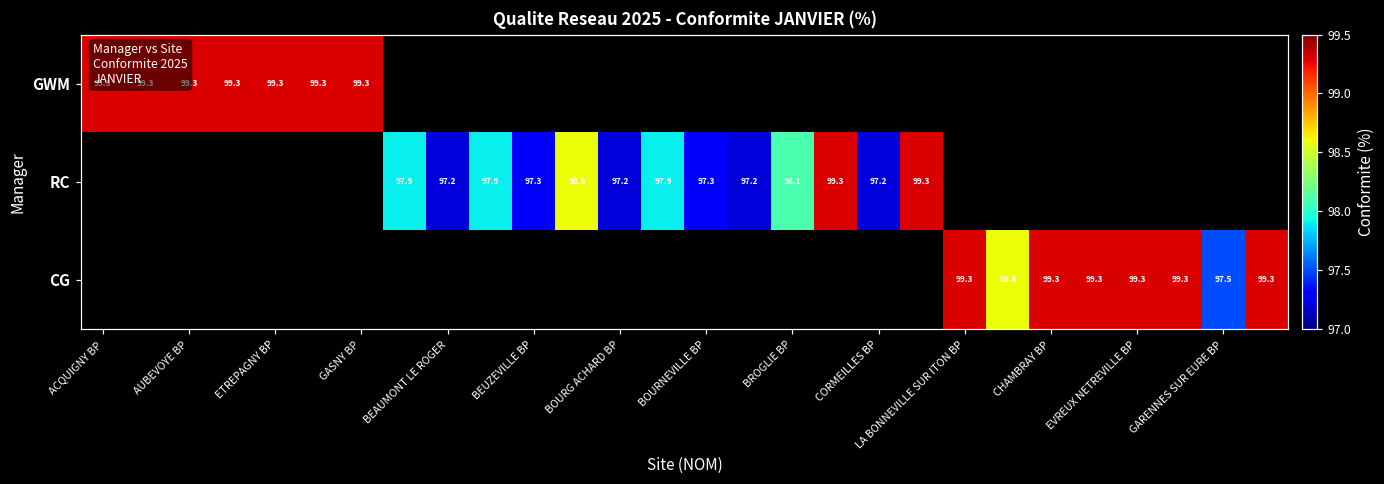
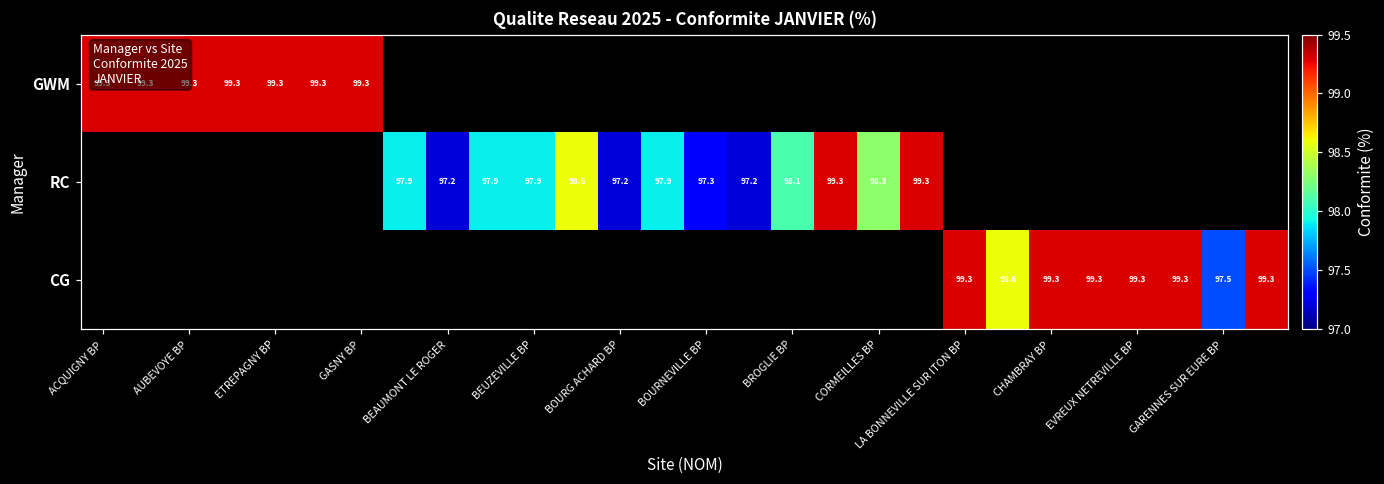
RC, BEUZEVILLE BP: 97.3 -> 97.9
RC, CORMEILLES BP: 97.2 -> 98.3
